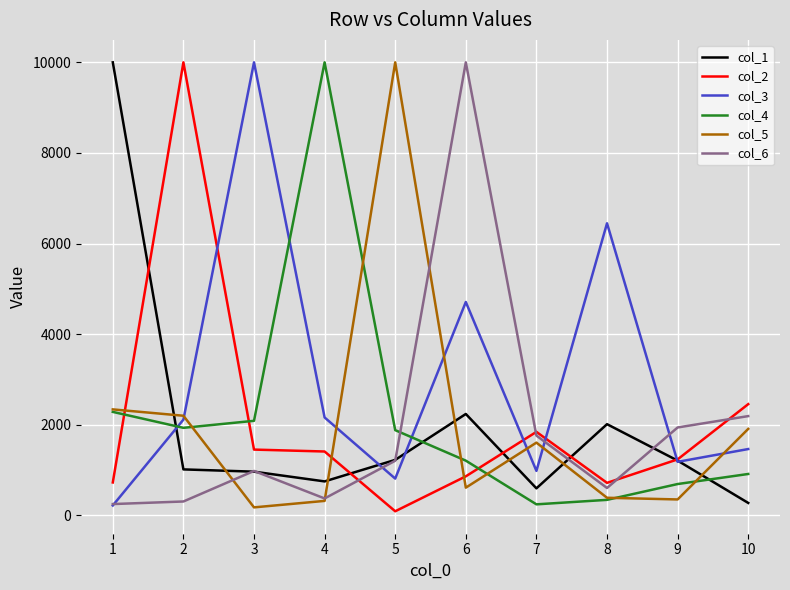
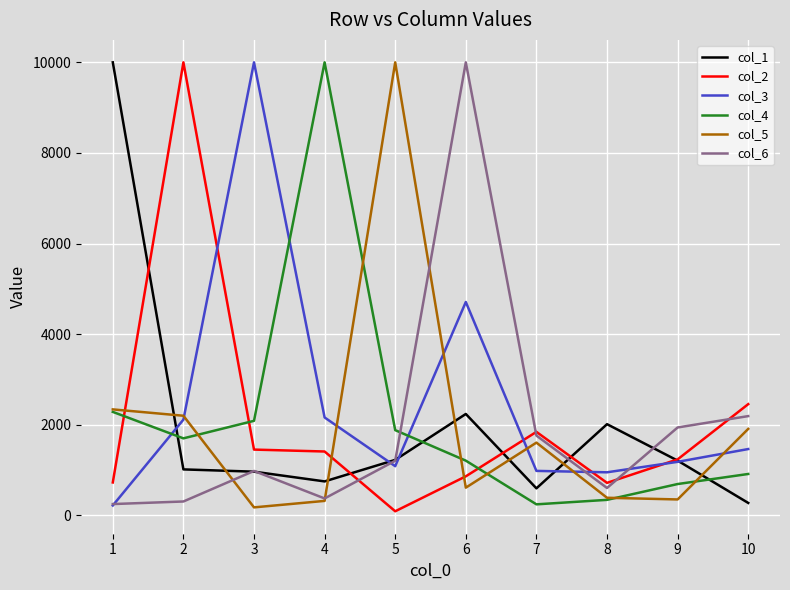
col_4, 2: 1900 -> 1700
col_3, 5: 800 -> 1100
col_3, 8: 6400 -> 1000
